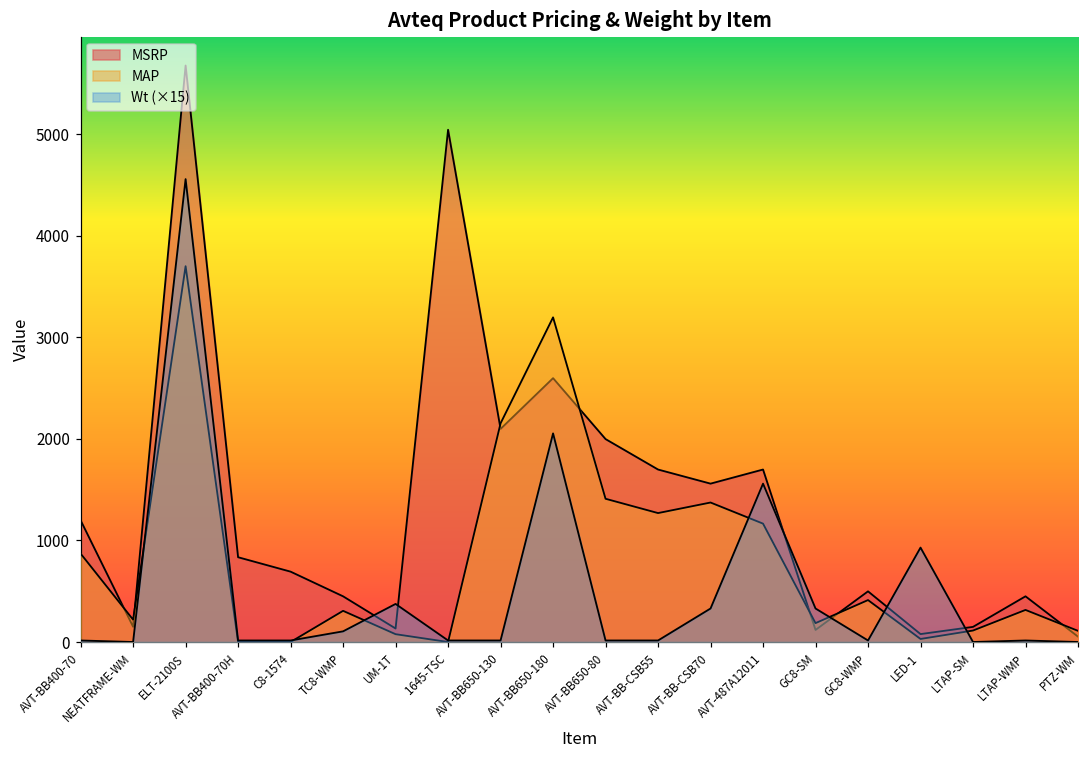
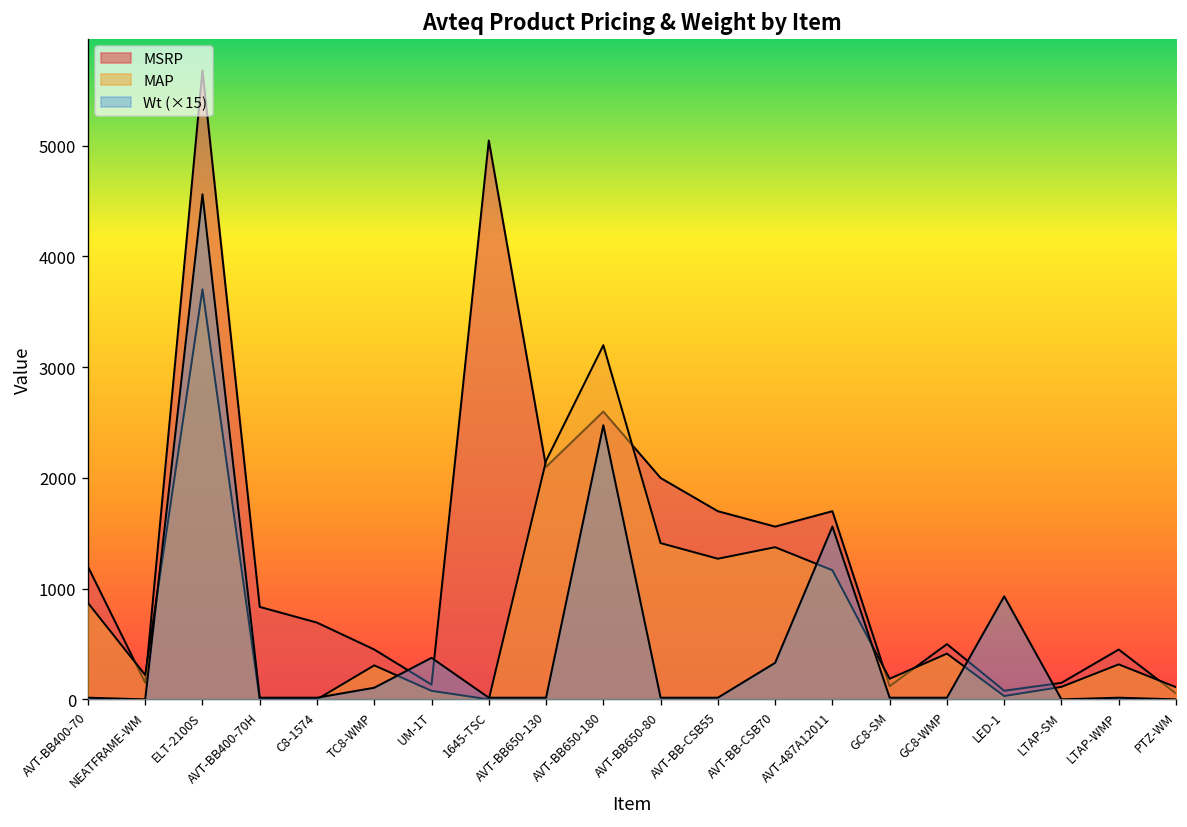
Wt (×15), AVT-BB650-180: 2100 -> 2500
Wt (×15), GC8-SM: 300 -> 0
